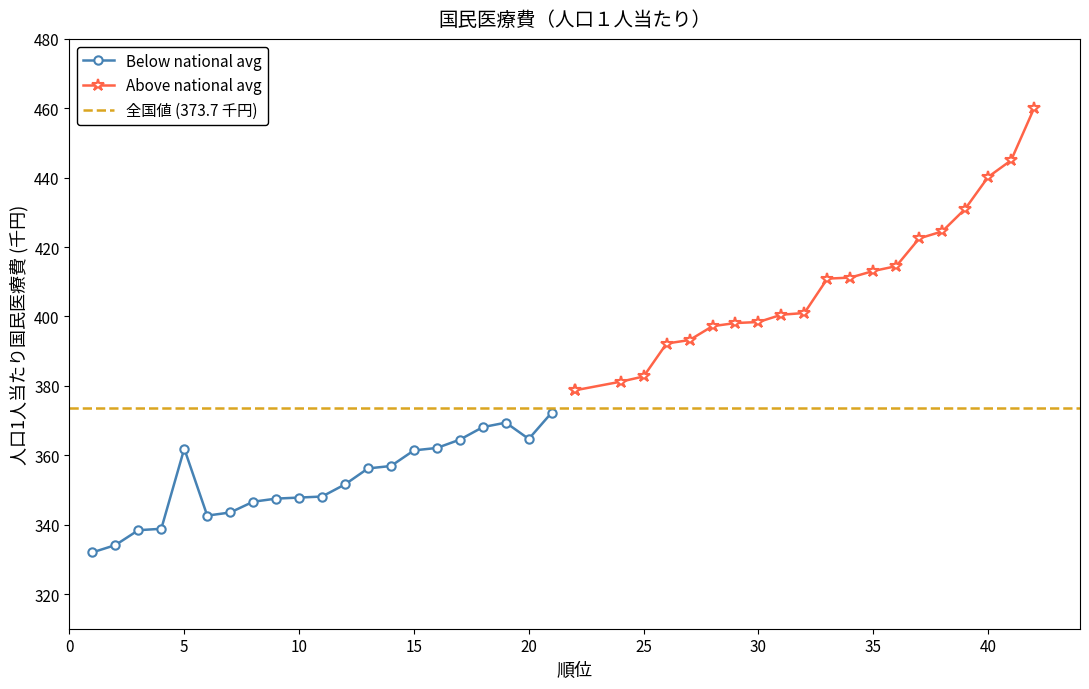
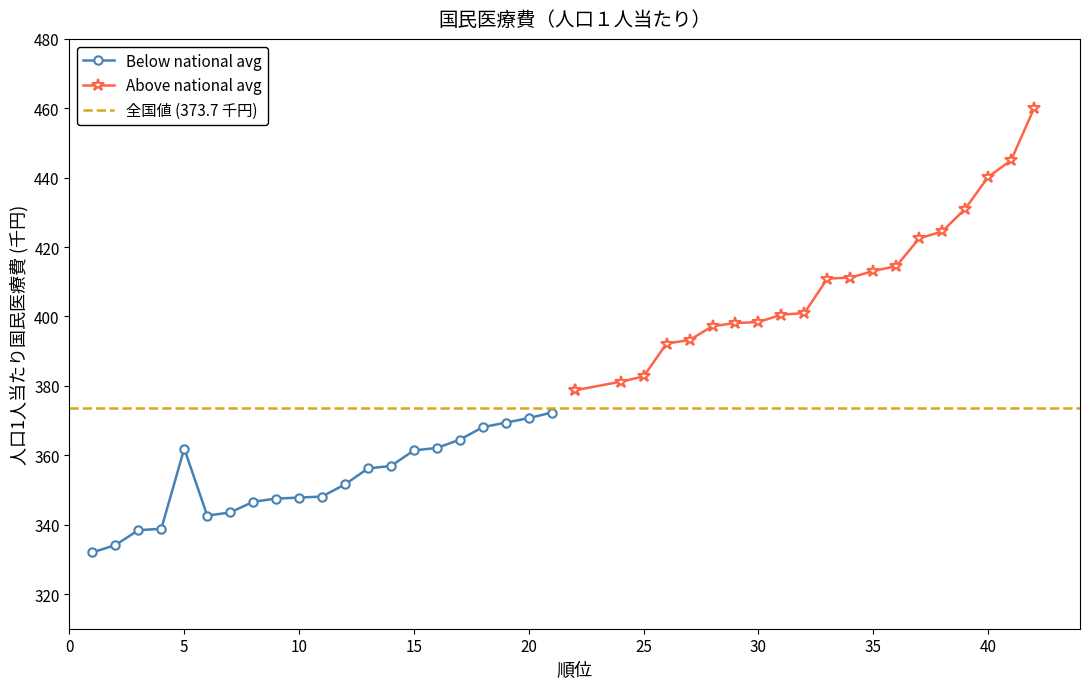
Below national avg, 20: 365 -> 371
